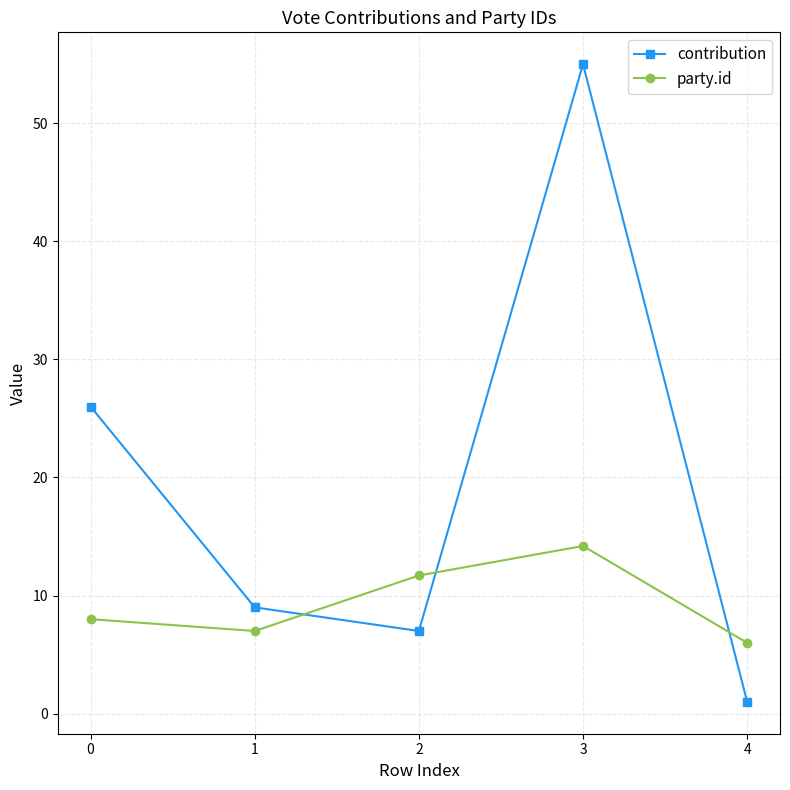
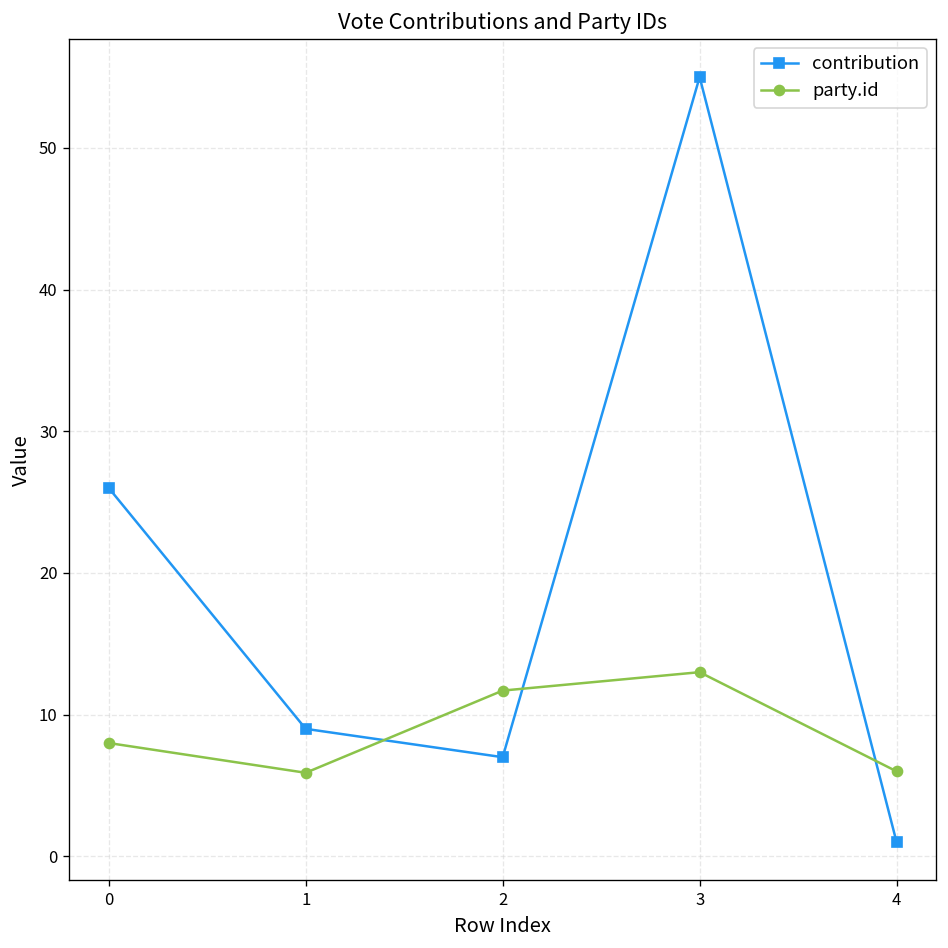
party.id, 1: 7.0 -> 5.9
party.id, 3: 14.2 -> 13.0
